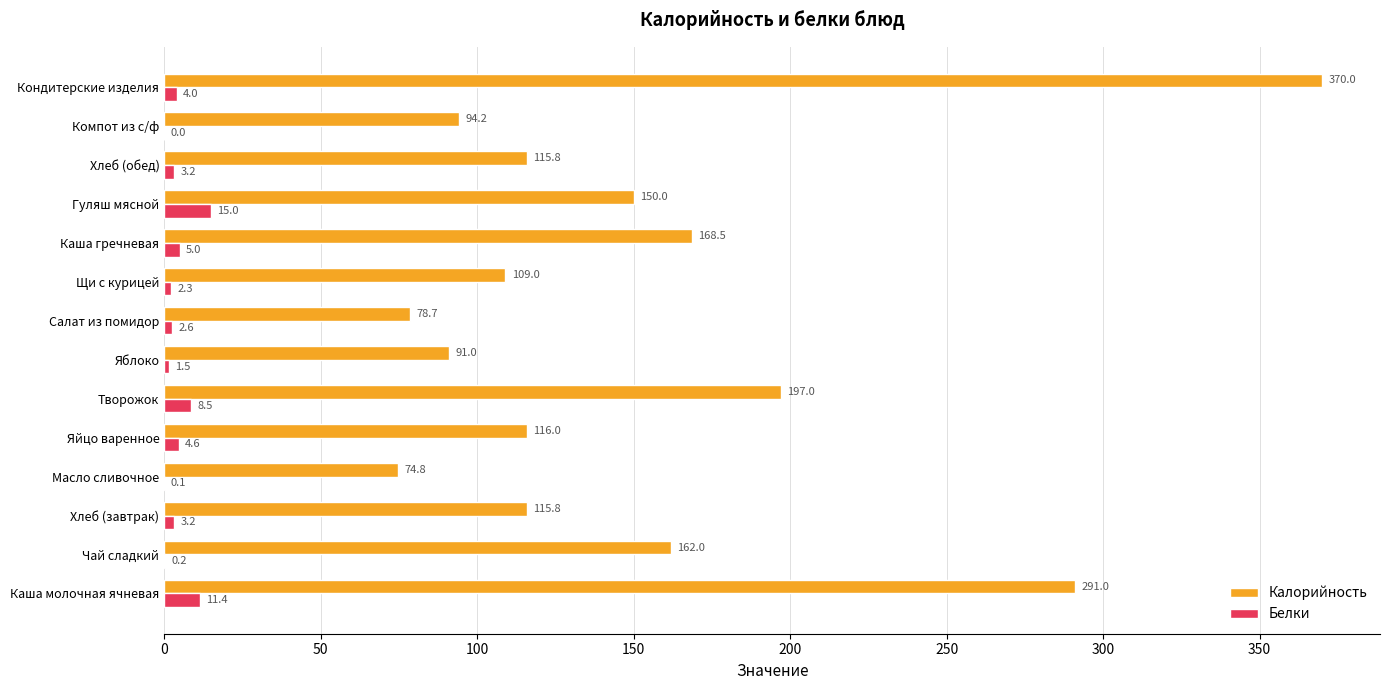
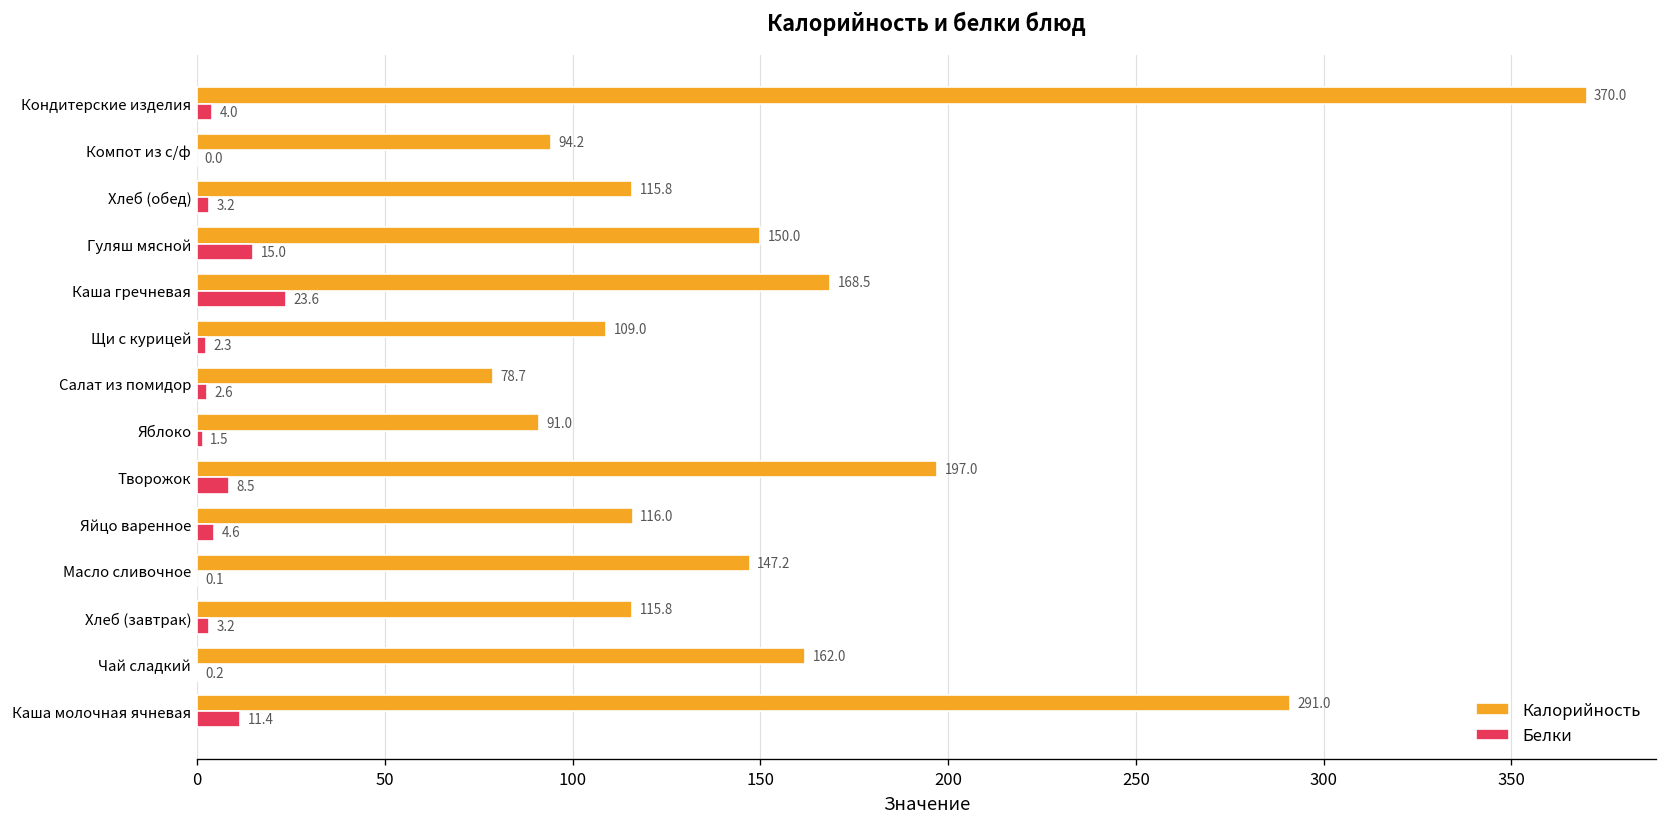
Белки, Каша гречневая: 5.0 -> 23.6
Калорийность, Масло сливочное: 74.8 -> 147.2
